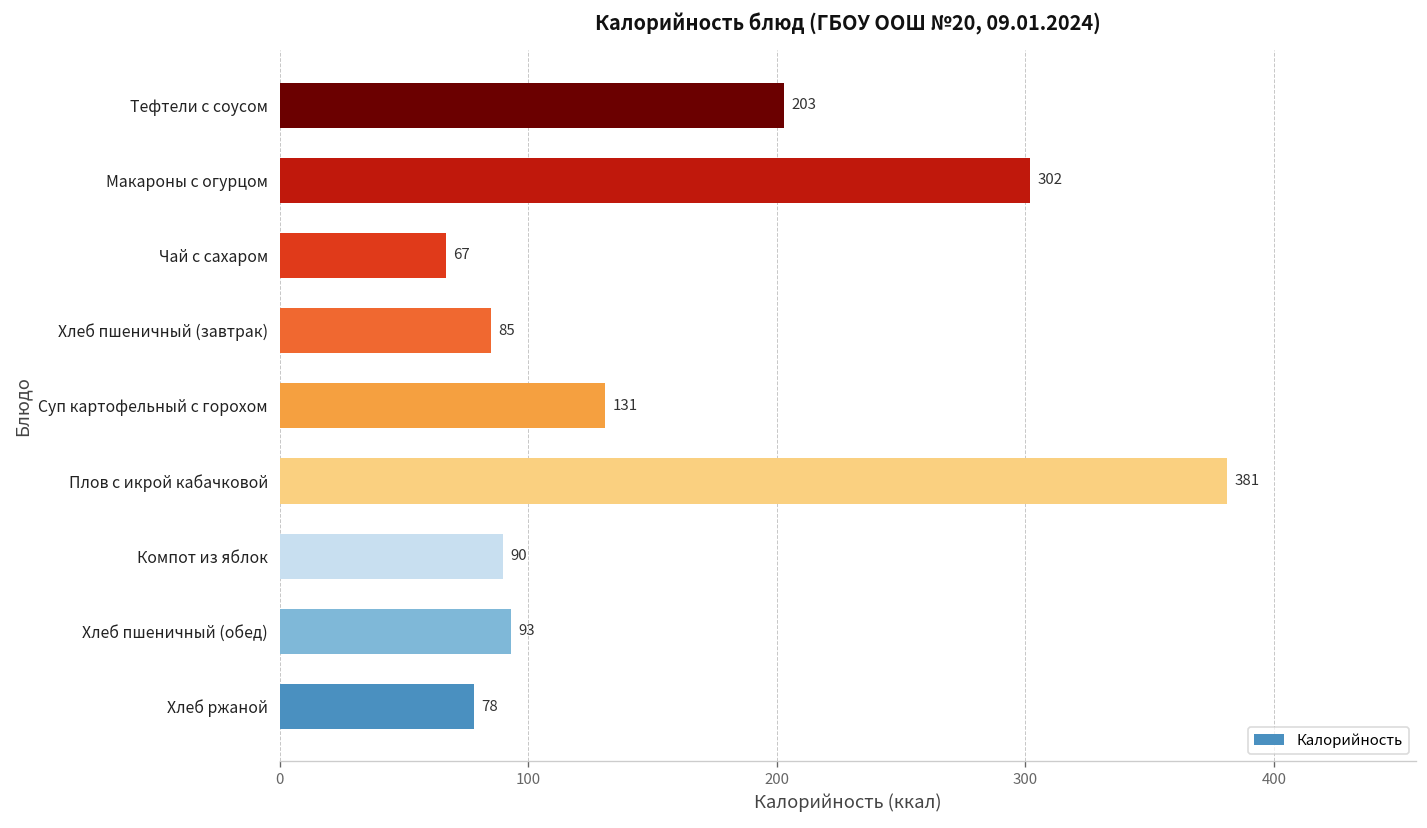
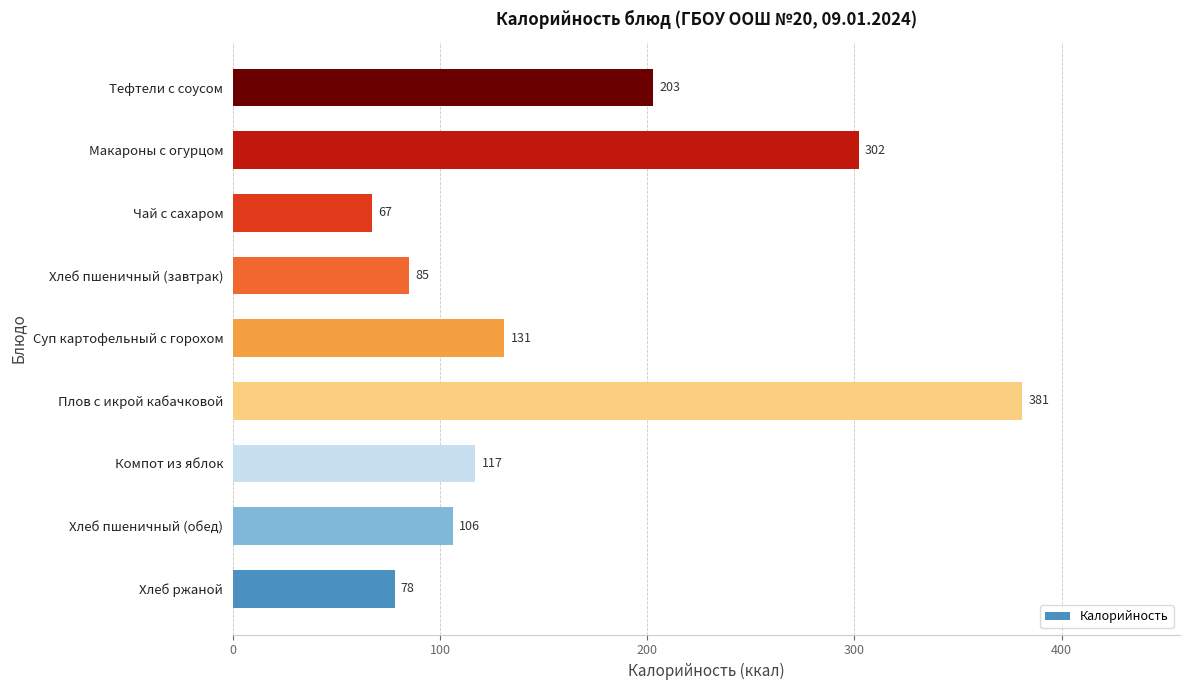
Компот из яблок: 90 -> 117
Хлеб пшеничный (обед): 93 -> 106
